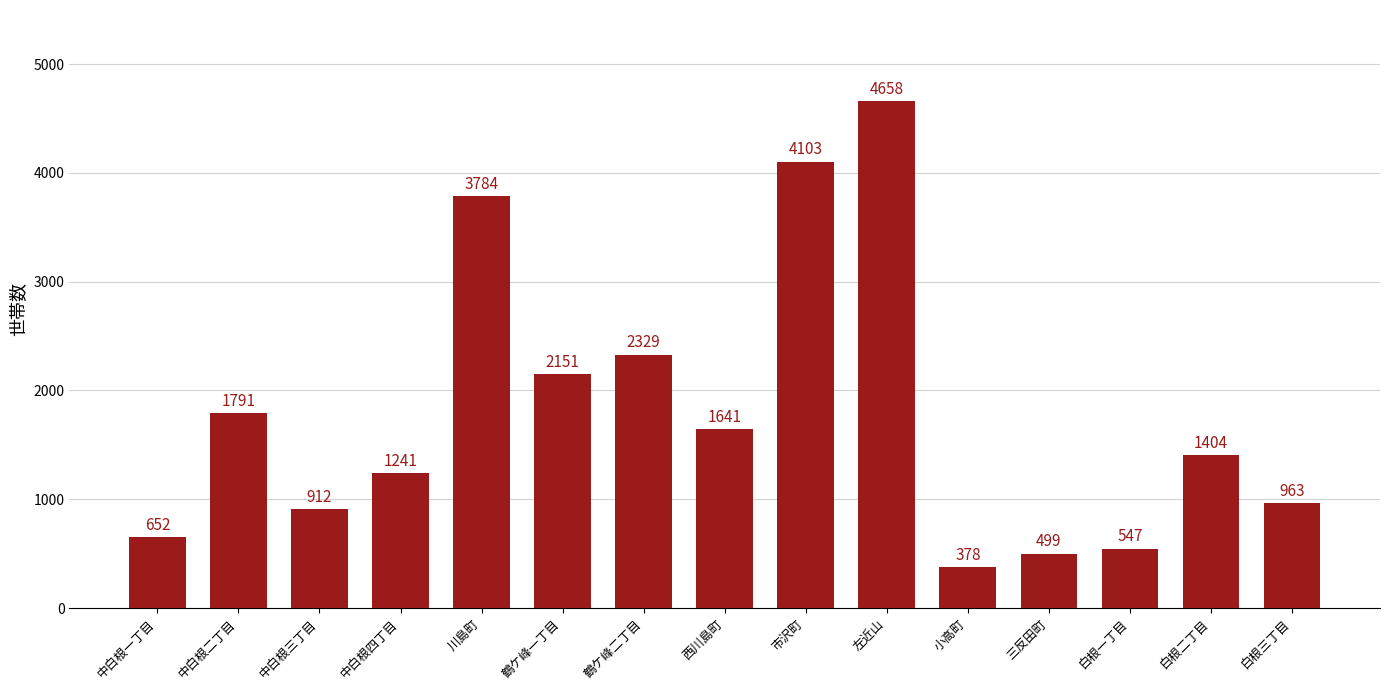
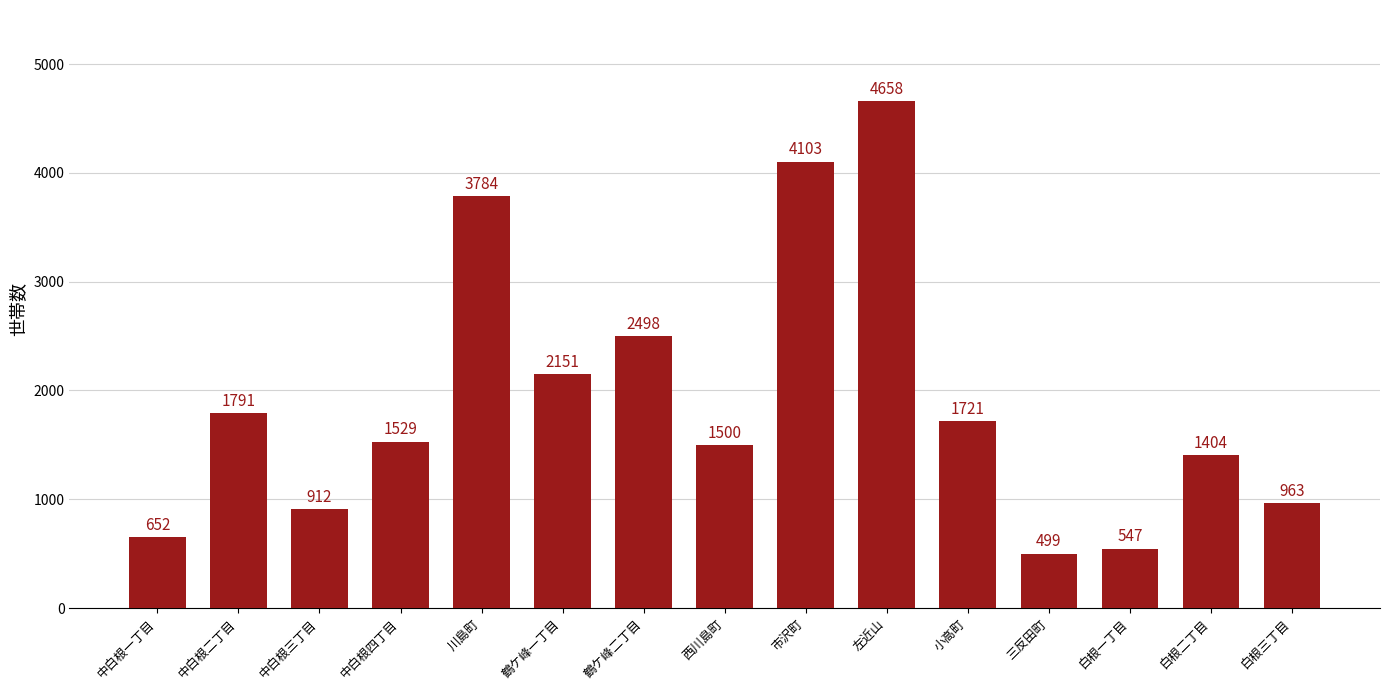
中白根四丁目: 1241 -> 1529
鶴ケ峰二丁目: 2329 -> 2498
西川島町: 1641 -> 1500
小高町: 378 -> 1721
